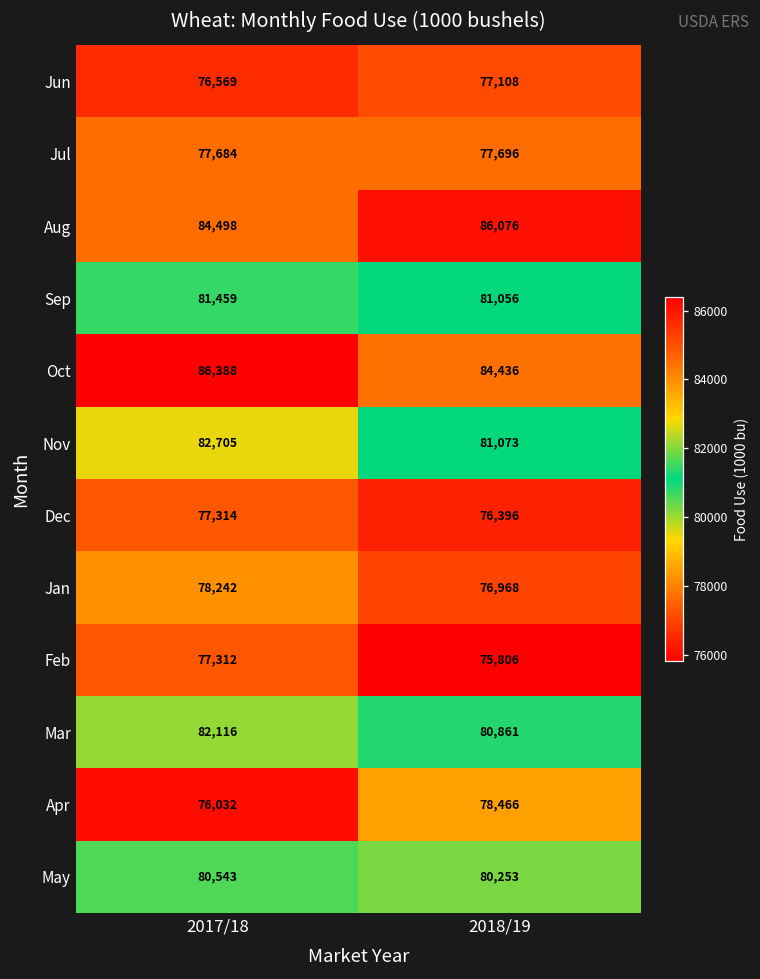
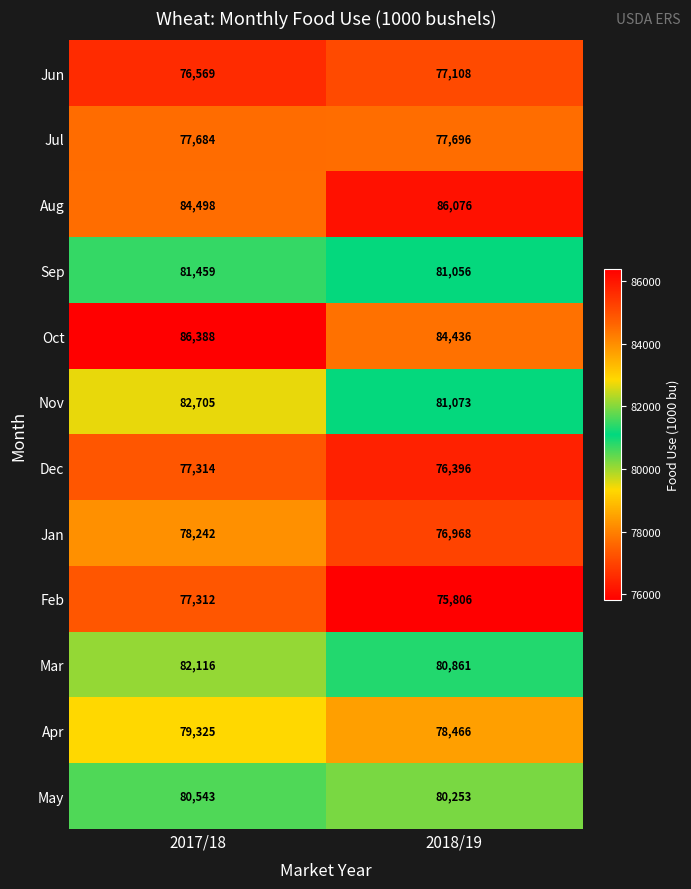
Apr, 2017/18: 76,032 -> 79,325
